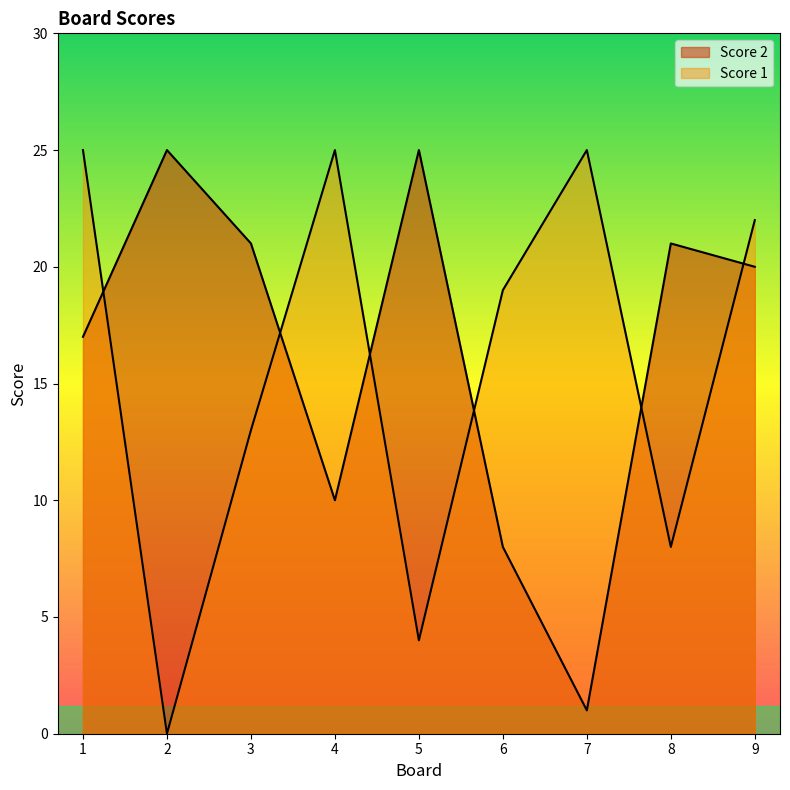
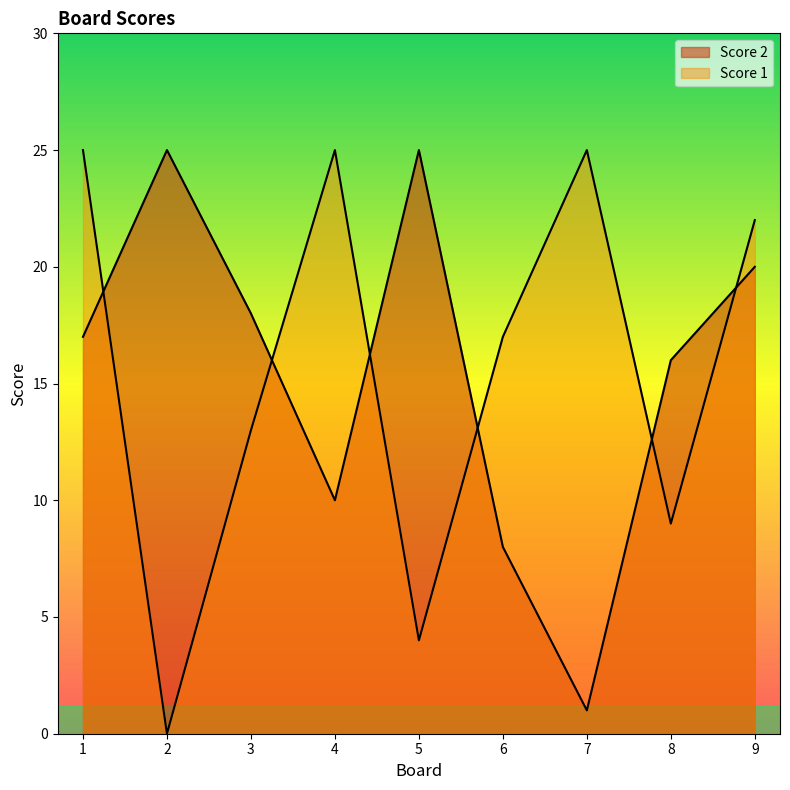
Score 2, 3: 21 -> 18
Score 1, 6: 19 -> 17
Score 2, 8: 21 -> 16
Score 1, 8: 8 -> 9
